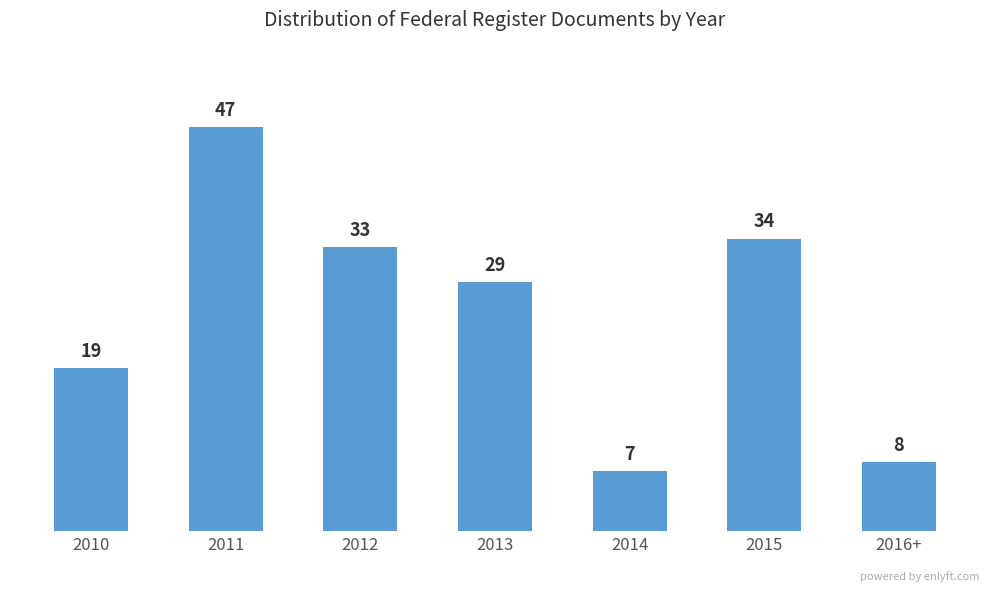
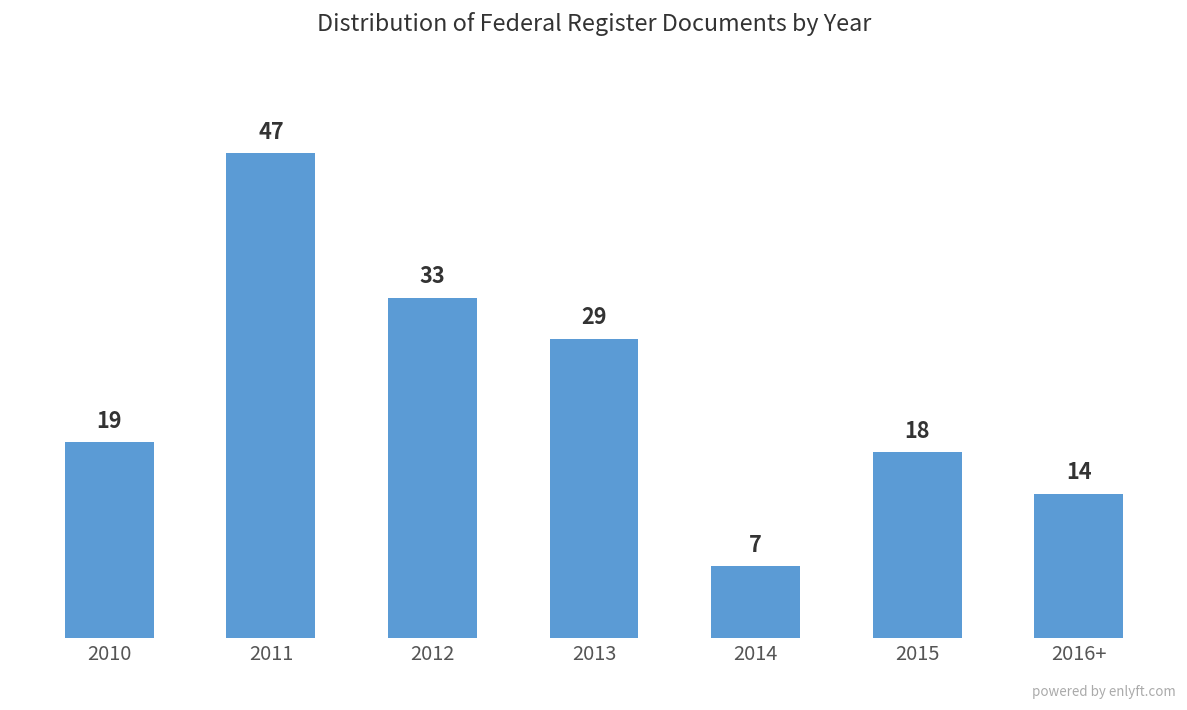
2015: 34 -> 18
2016+: 8 -> 14
